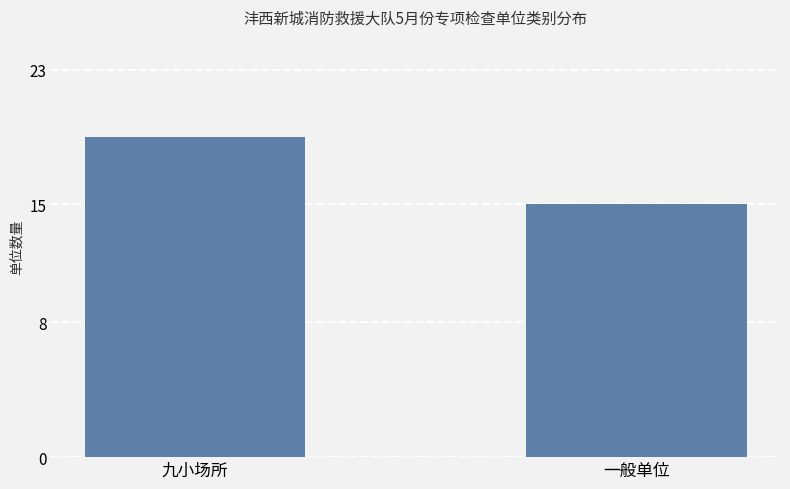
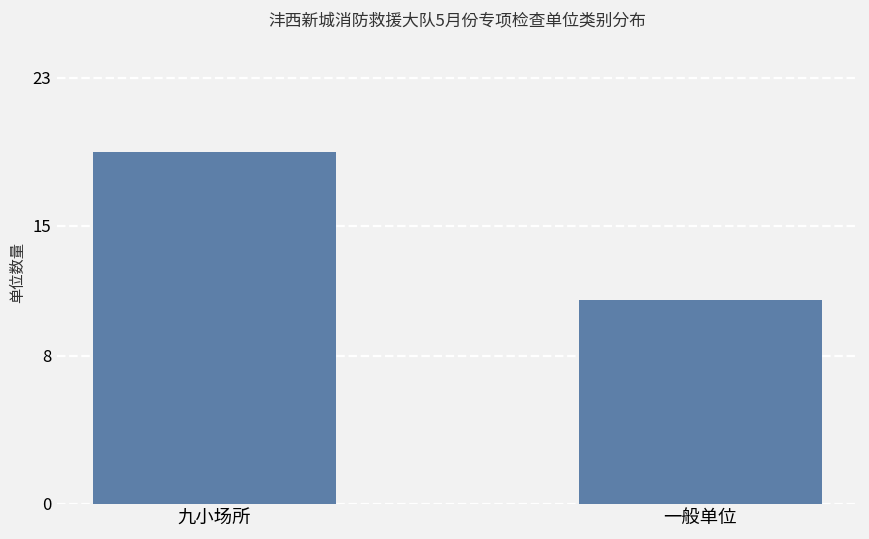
一般单位: 15 -> 11
